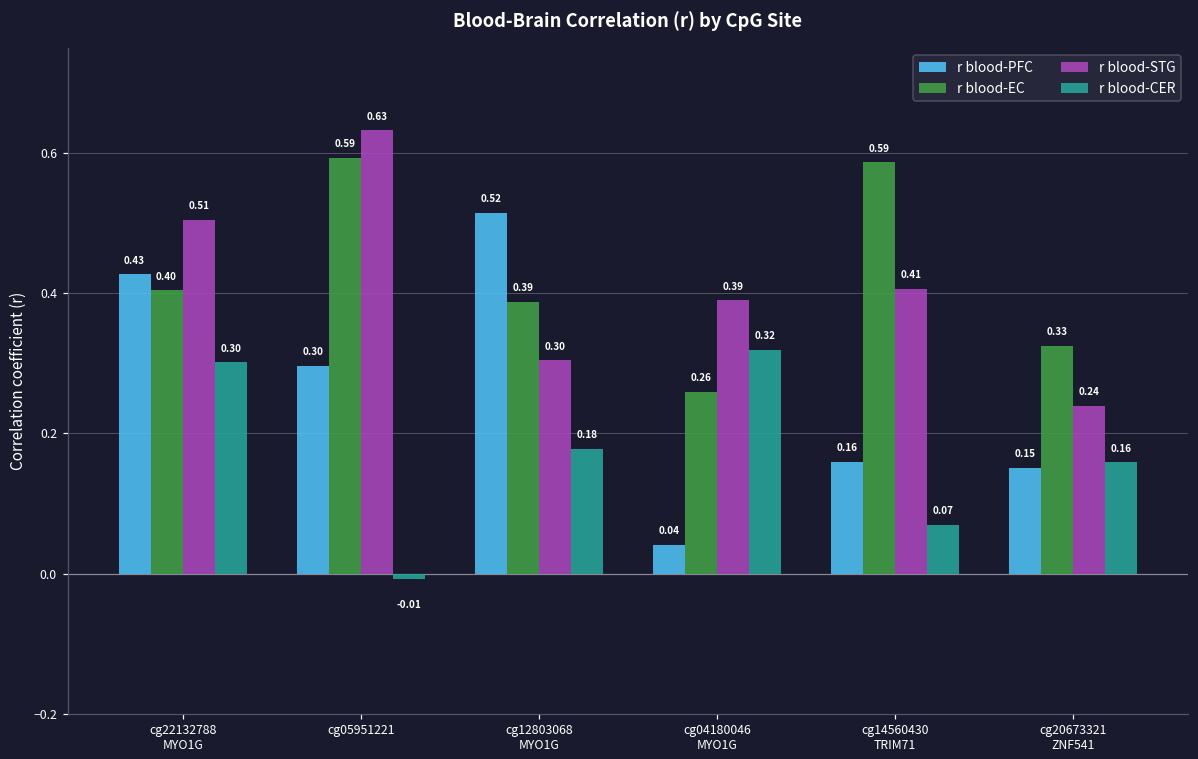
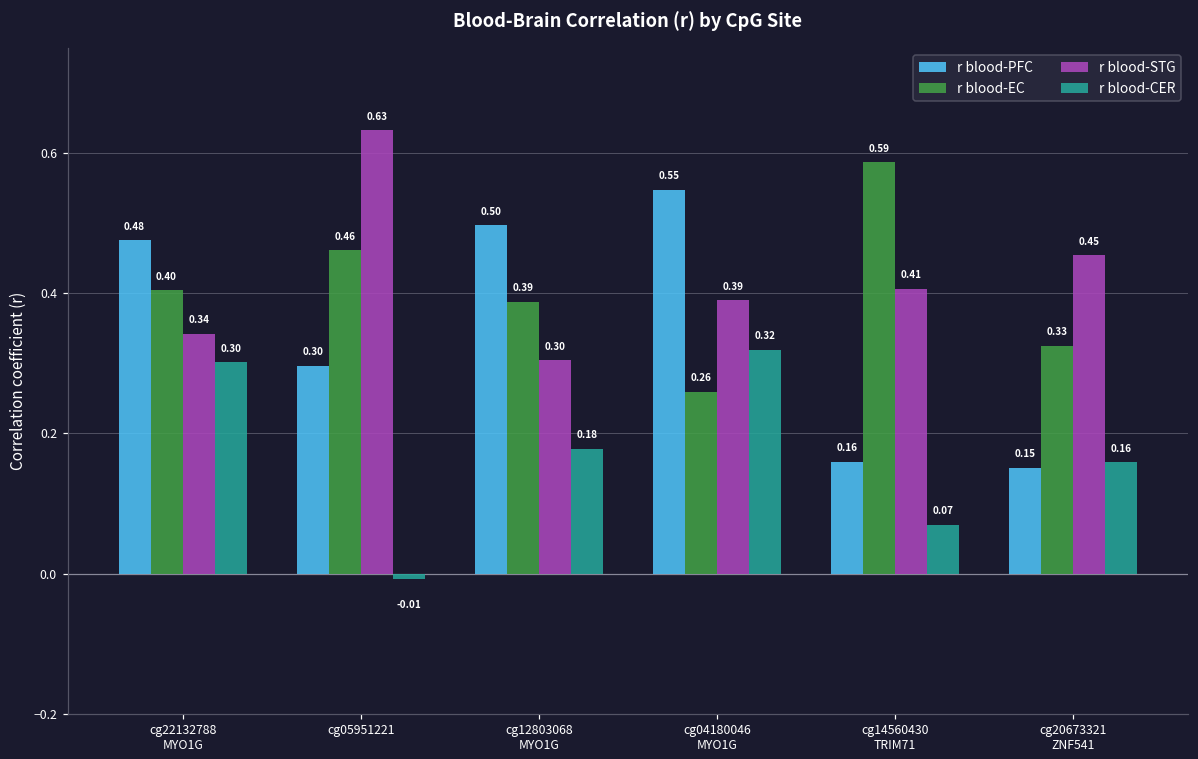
r blood-PFC, cg22132788 MYO1G: 0.43 -> 0.48
r blood-STG, cg22132788 MYO1G: 0.51 -> 0.34
r blood-EC, cg05951221: 0.59 -> 0.46
r blood-PFC, cg12803068 MYO1G: 0.52 -> 0.50
r blood-PFC, cg04180046 MYO1G: 0.04 -> 0.55
r blood-STG, cg20673321 ZNF541: 0.24 -> 0.45
